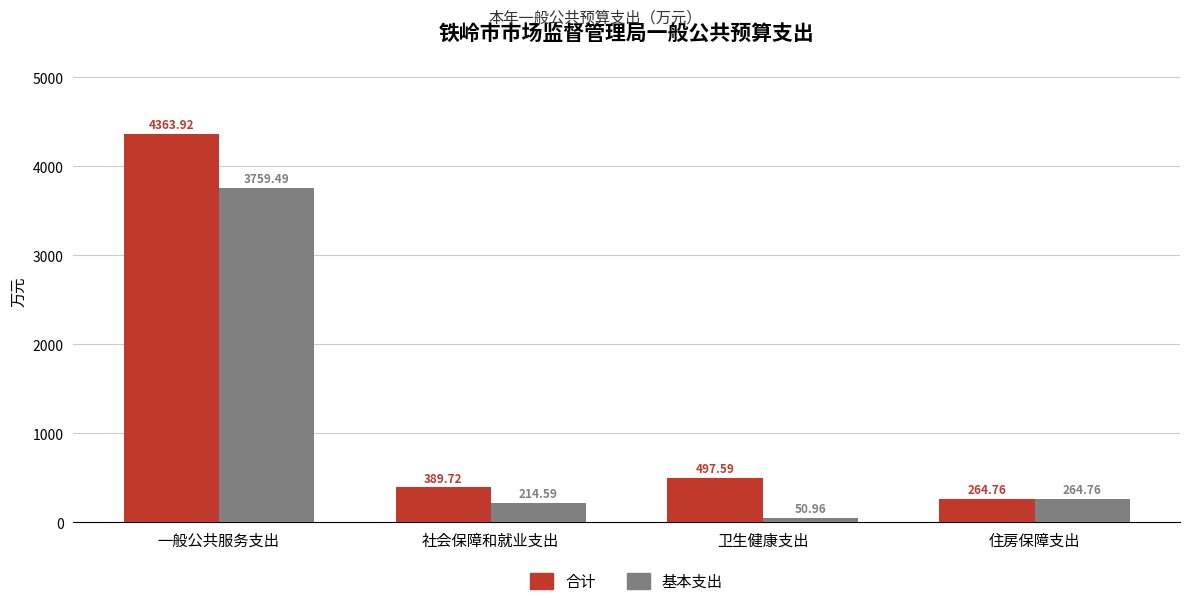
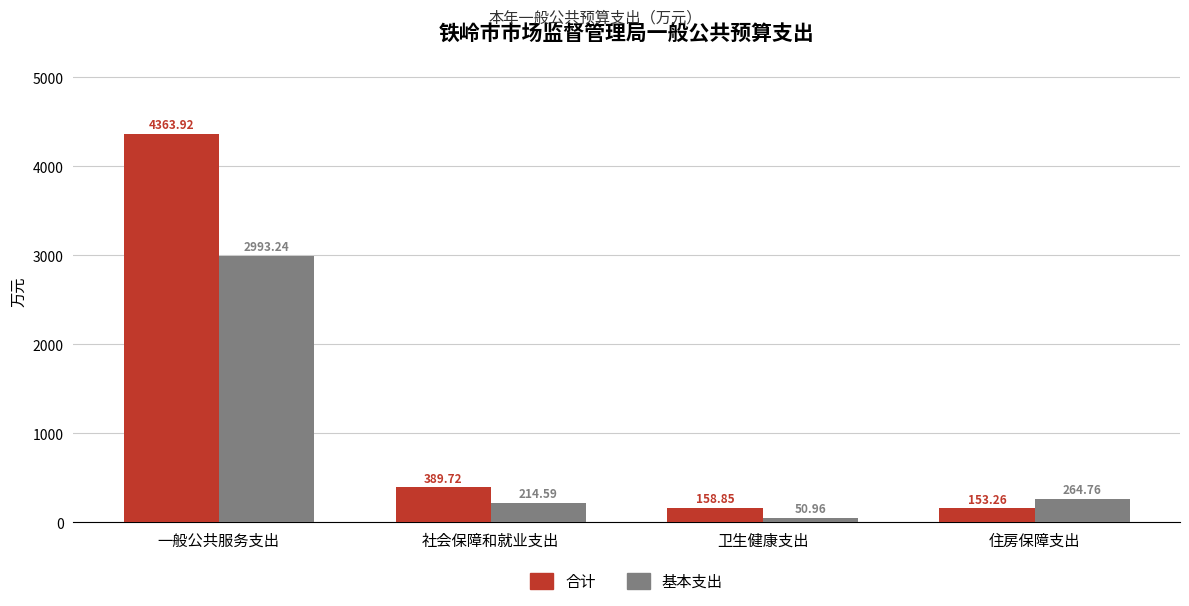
基本支出, 一般公共服务支出: 3759.49 -> 2993.24
合计, 卫生健康支出: 497.59 -> 158.85
合计, 住房保障支出: 264.76 -> 153.26
